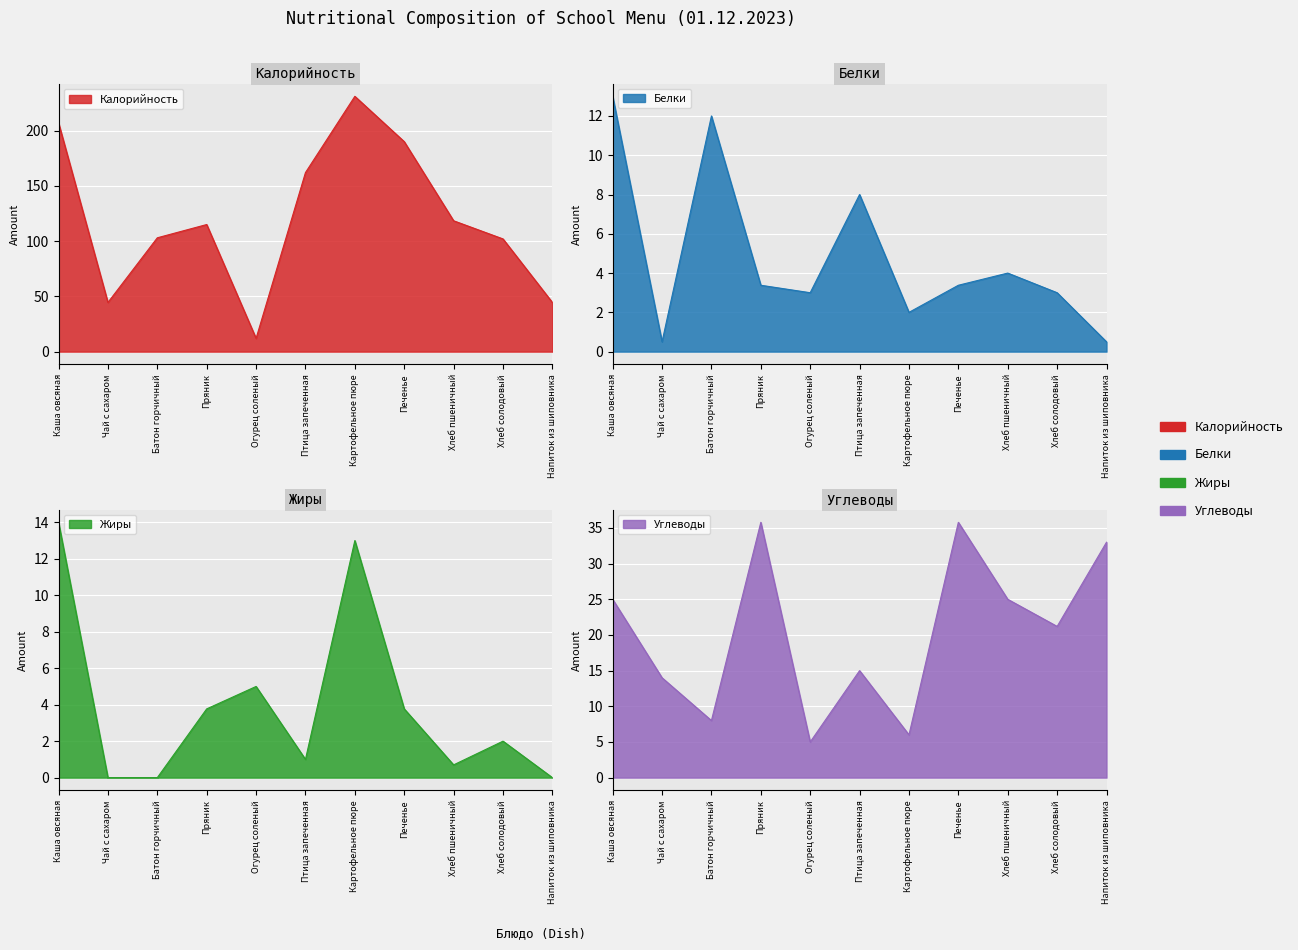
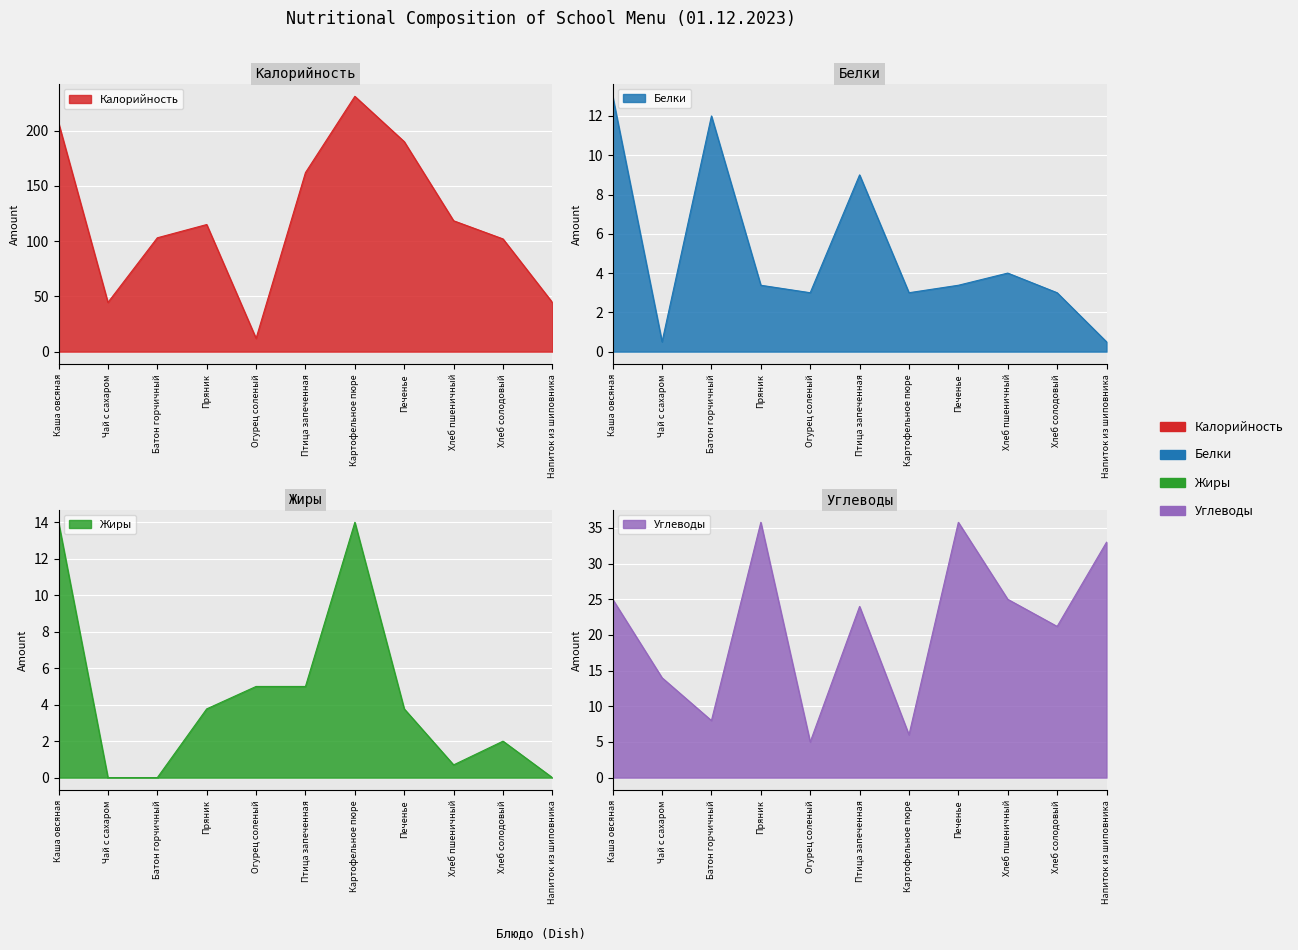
Белки, Птица запеченная: 8 -> 9
Белки, Картофельное пюре: 2 -> 3
Жиры, Птица запеченная: 1 -> 5
Жиры, Картофельное пюре: 13 -> 14
Углеводы, Птица запеченная: 15 -> 24
